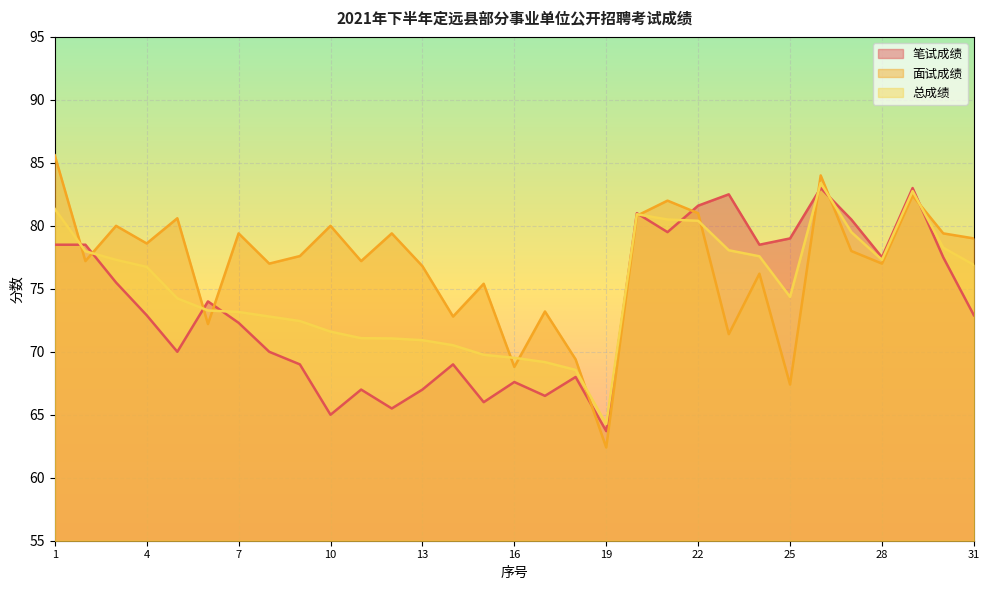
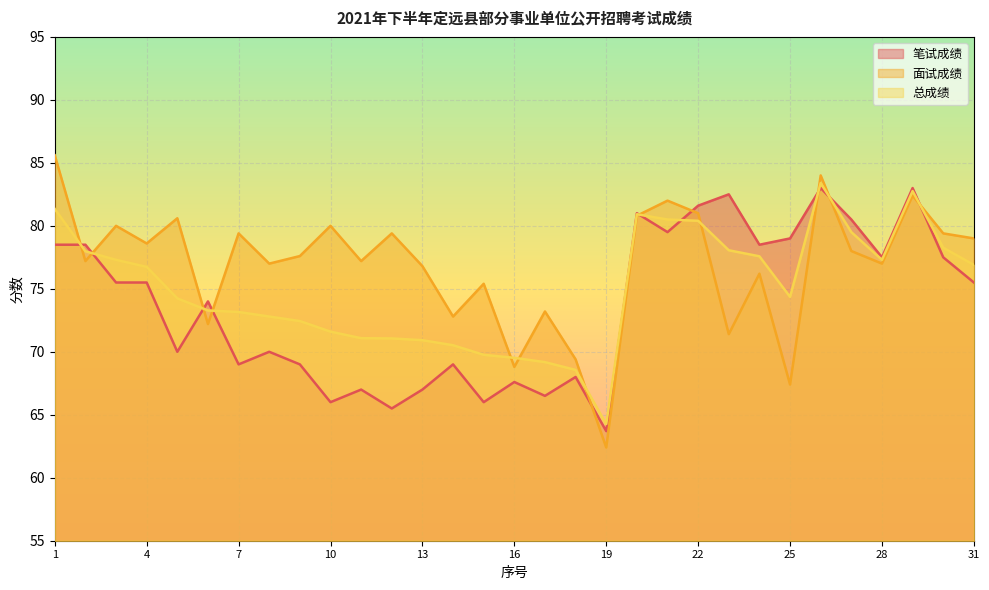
笔试成绩, 4: 72.9 -> 75.5
笔试成绩, 7: 72.3 -> 69.0
笔试成绩, 10: 65 -> 66
笔试成绩, 31: 72.9 -> 75.5
